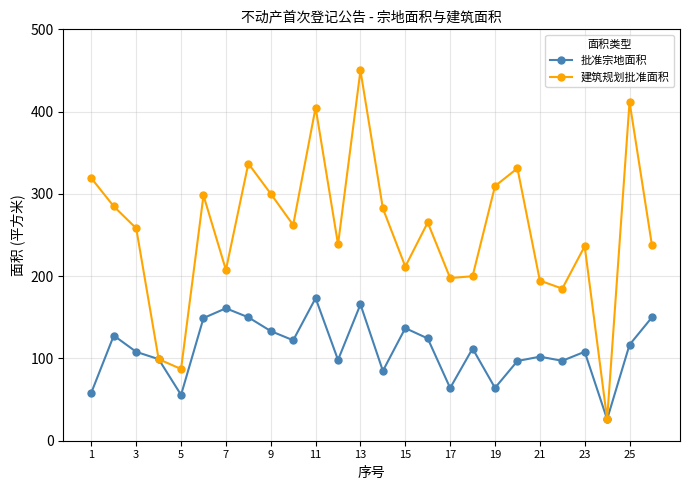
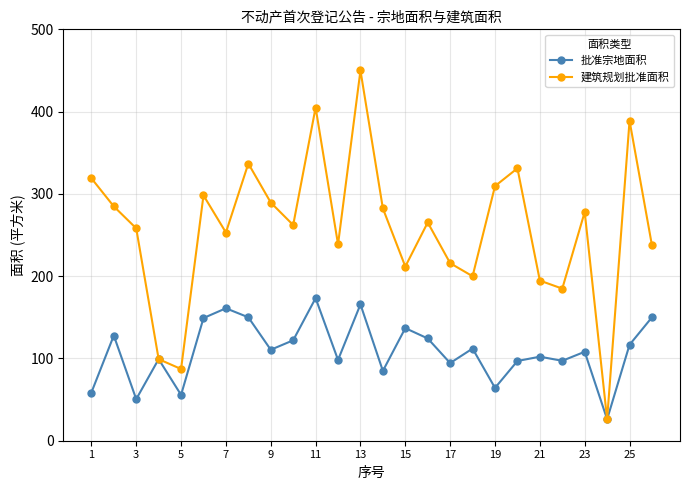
批准宗地面积, 3: 110 -> 50
建筑规划批准面积, 7: 210 -> 250
批准宗地面积, 9: 130 -> 110
建筑规划批准面积, 9: 300 -> 290
批准宗地面积, 17: 60 -> 90
建筑规划批准面积, 17: 200 -> 220
建筑规划批准面积, 23: 240 -> 280
建筑规划批准面积, 25: 410 -> 390
